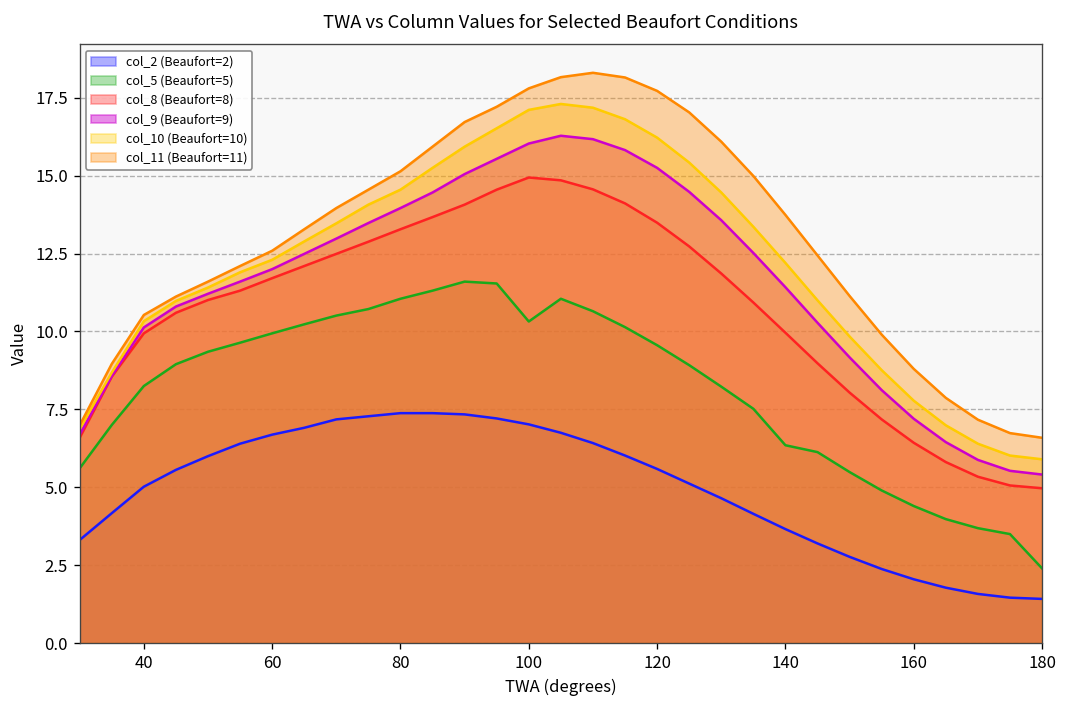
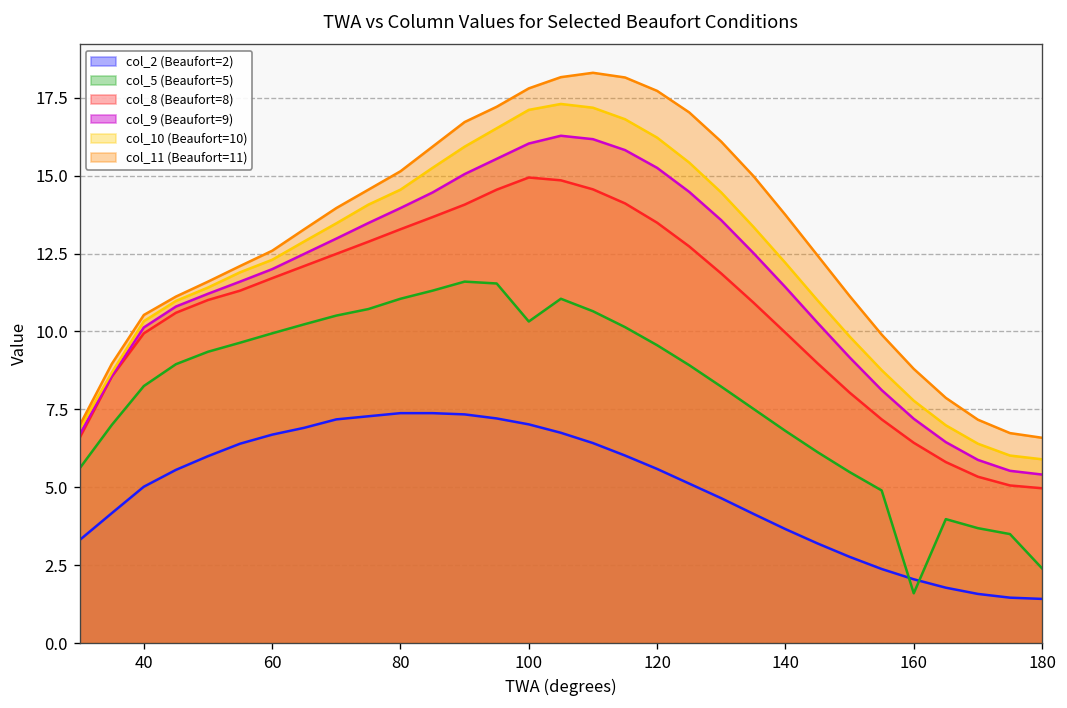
col_5 (Beaufort=5), 140: 6.4 -> 6.8
col_5 (Beaufort=5), 160: 4.4 -> 1.6
